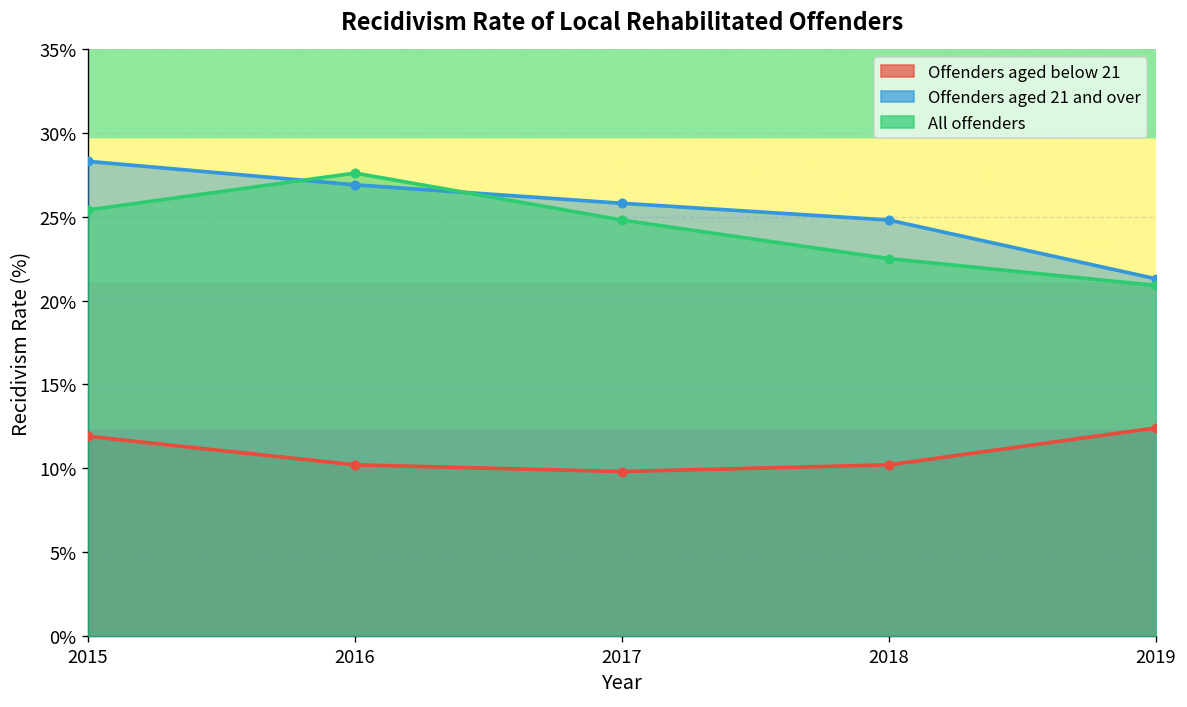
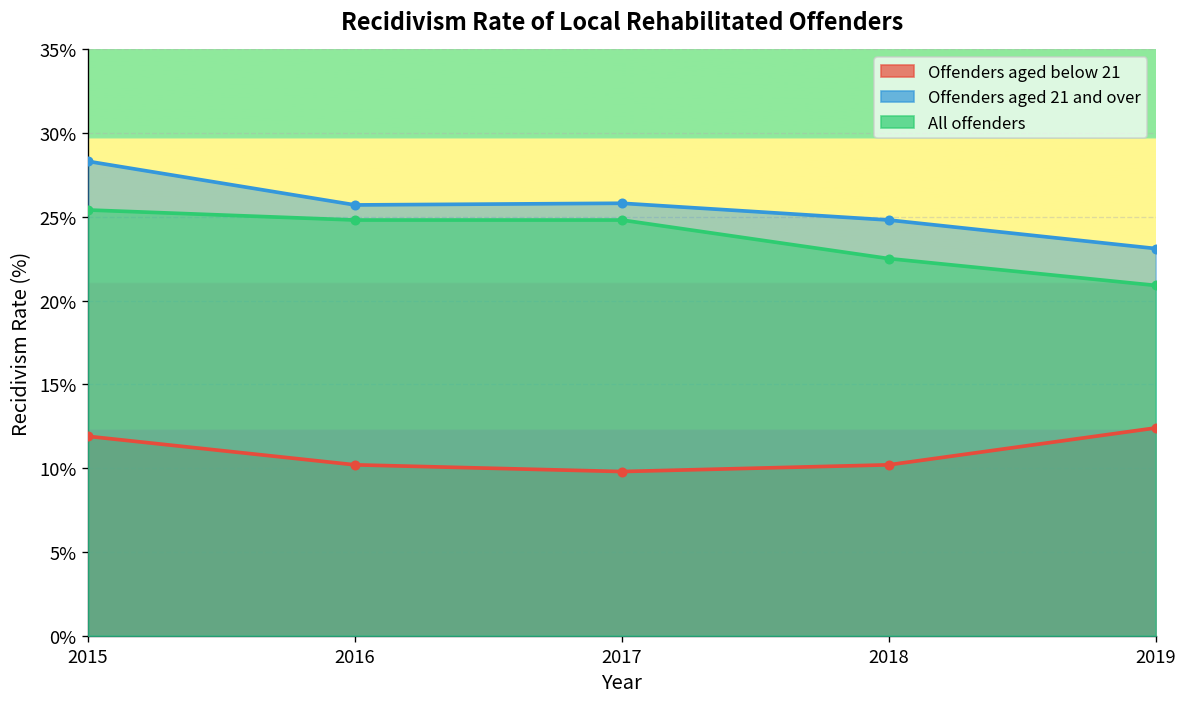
Offenders aged 21 and over, 2016: 26.9% -> 25.7%
All offenders, 2016: 27.6% -> 24.8%
Offenders aged 21 and over, 2019: 21.3% -> 23.1%
